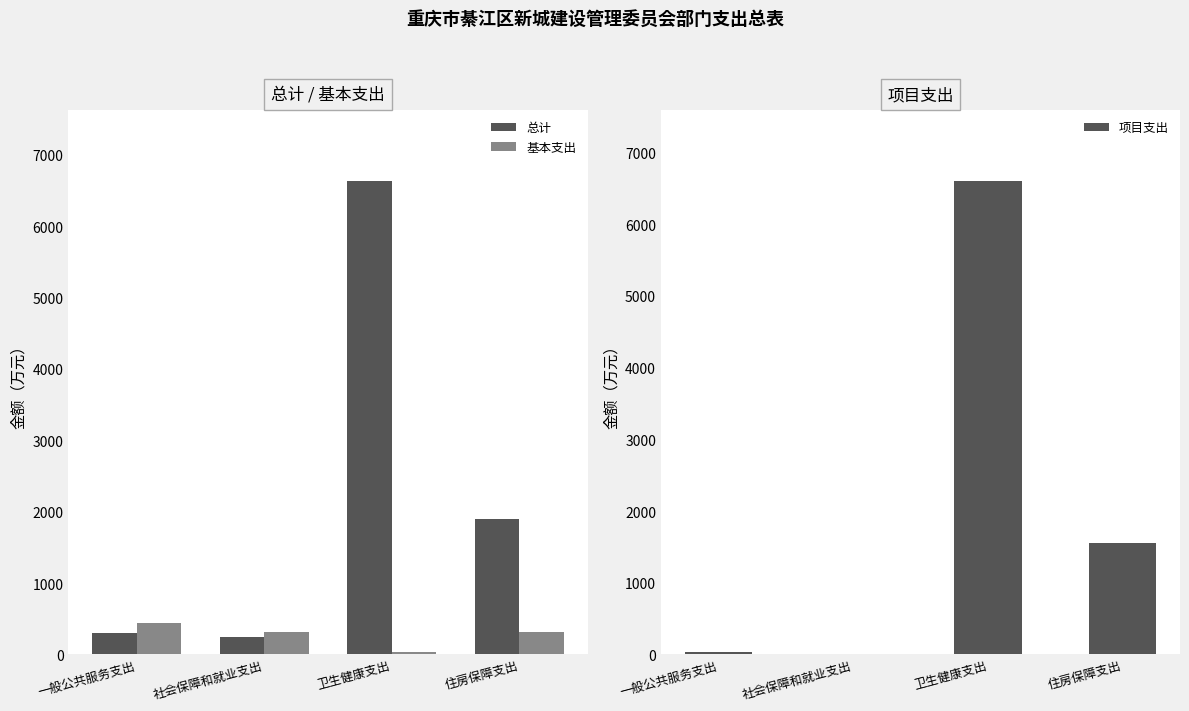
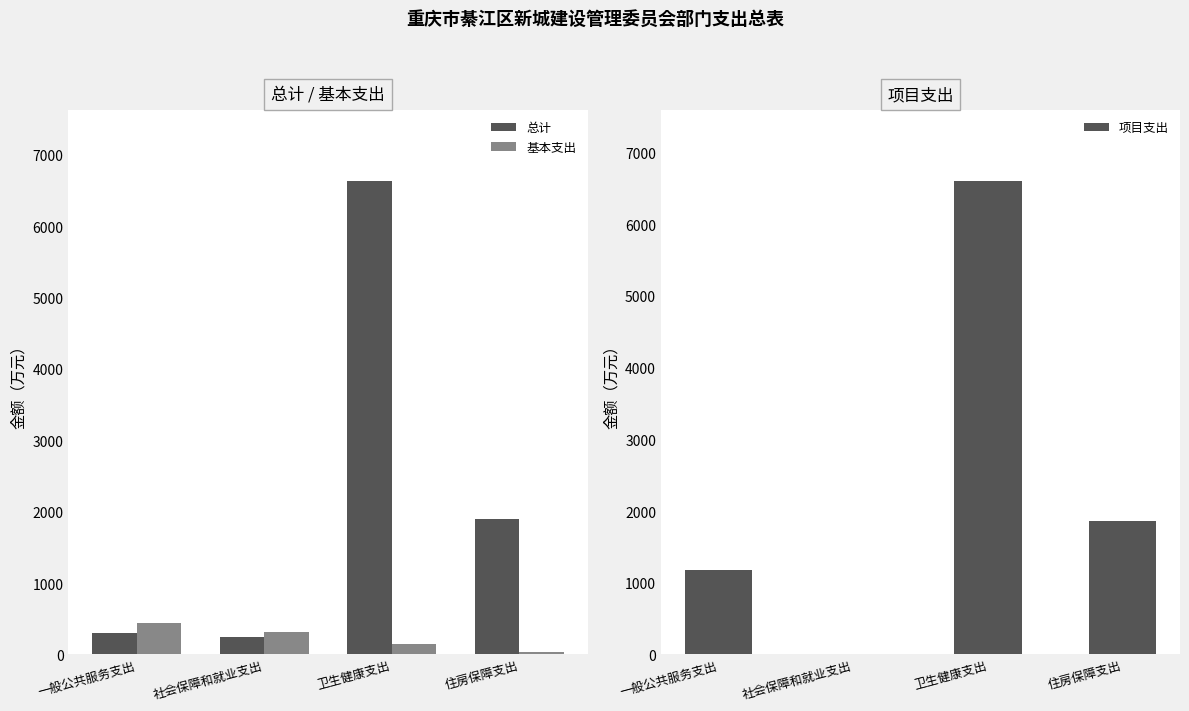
总计 / 基本支出, 基本支出, 卫生健康支出: 0 -> 100
总计 / 基本支出, 基本支出, 住房保障支出: 300 -> 0
项目支出, 一般公共服务支出: 0 -> 1200
项目支出, 住房保障支出: 1500 -> 1900
